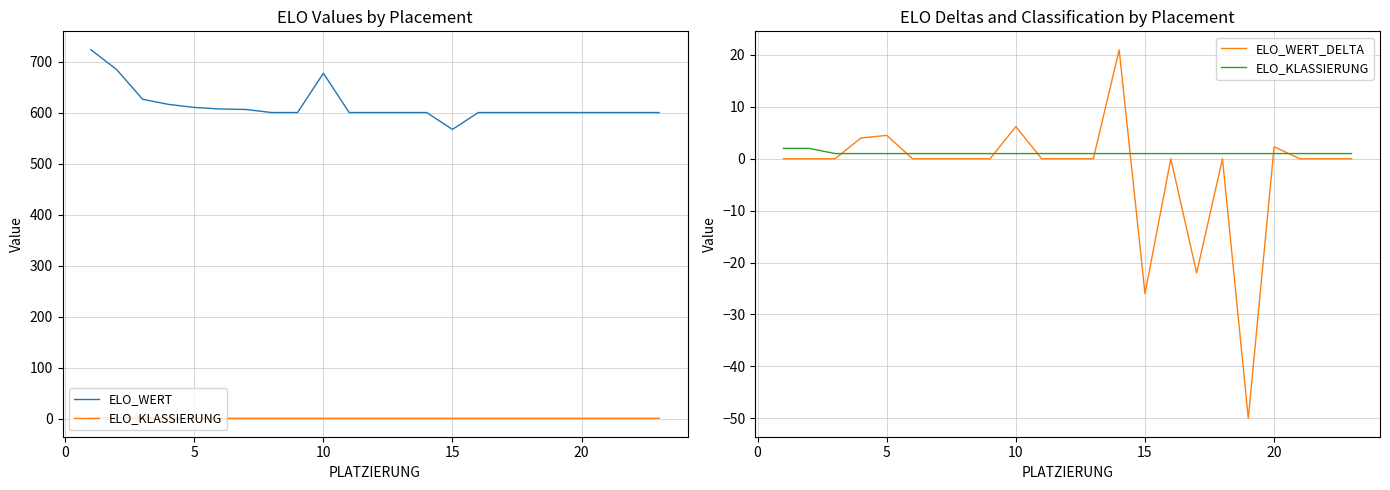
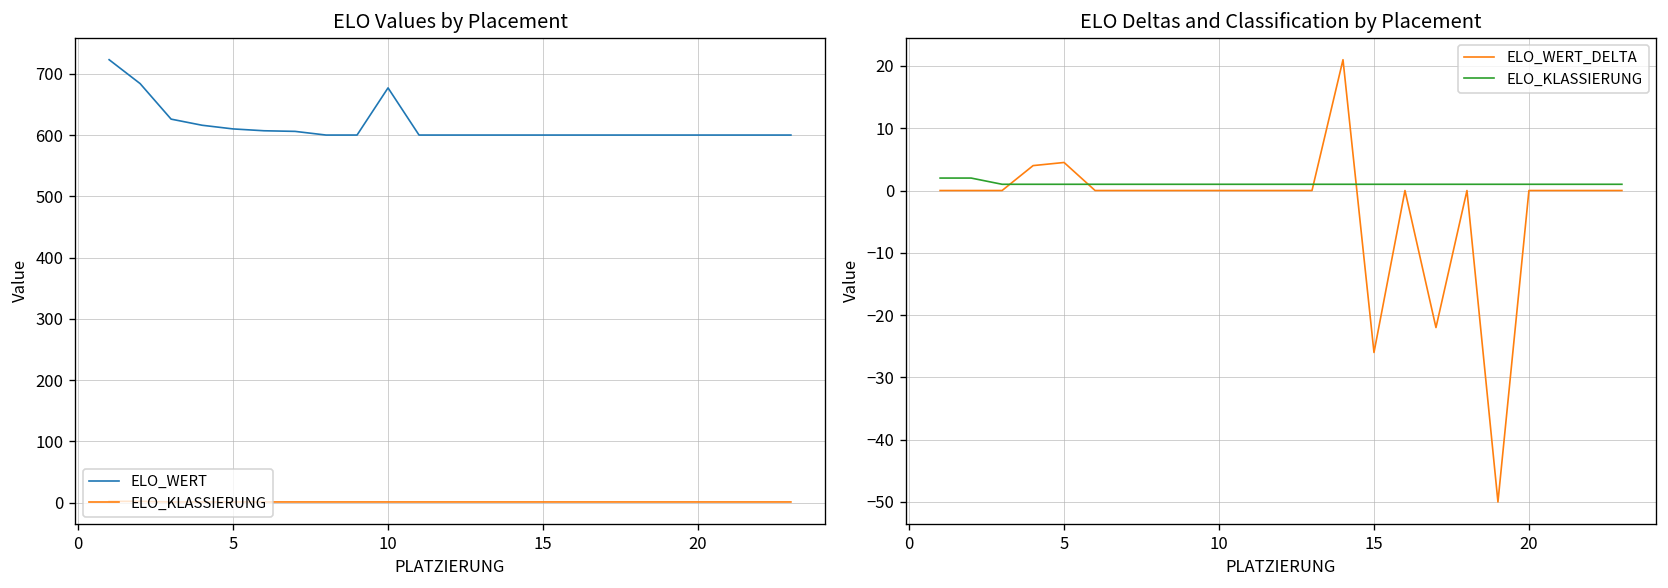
ELO Values by Placement, ELO_WERT, 15: 570 -> 600
ELO Deltas and Classification by Placement, ELO_WERT_DELTA, 10: 6 -> 0
ELO Deltas and Classification by Placement, ELO_WERT_DELTA, 20: 2 -> 0
